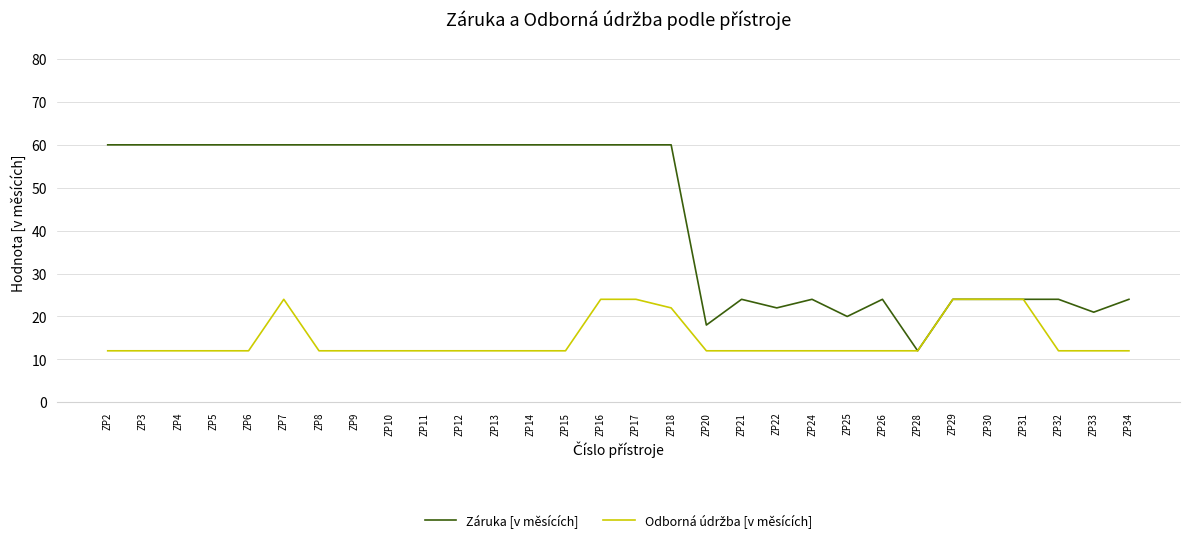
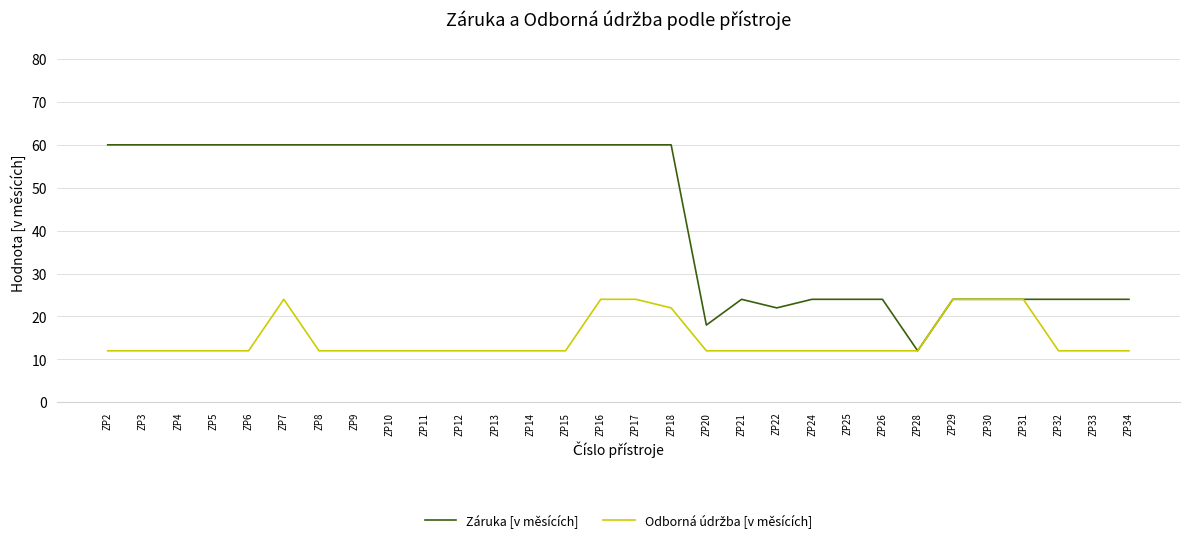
Záruka [v měsících], ZP25: 20 -> 24
Záruka [v měsících], ZP33: 21 -> 24
